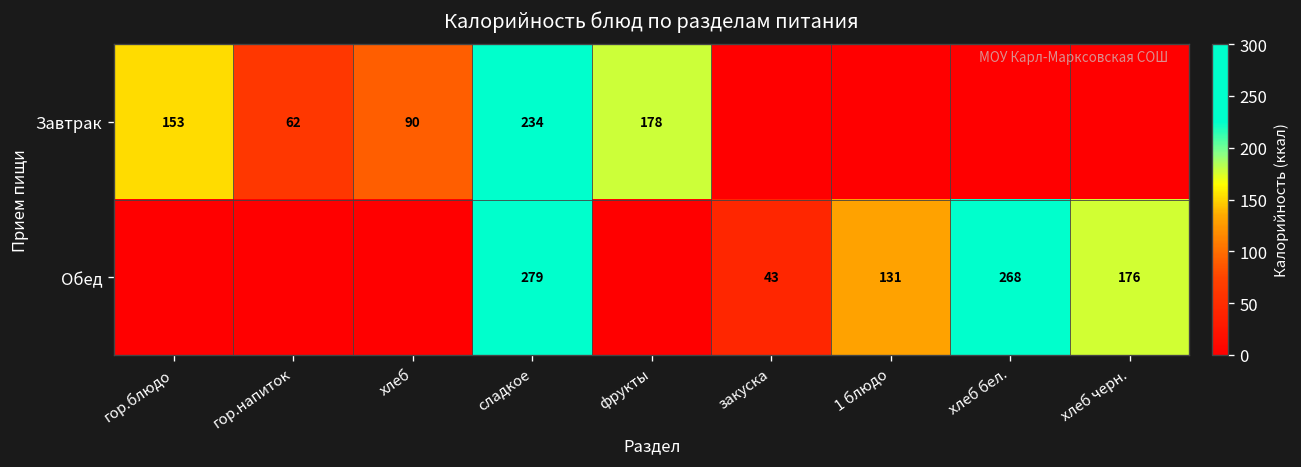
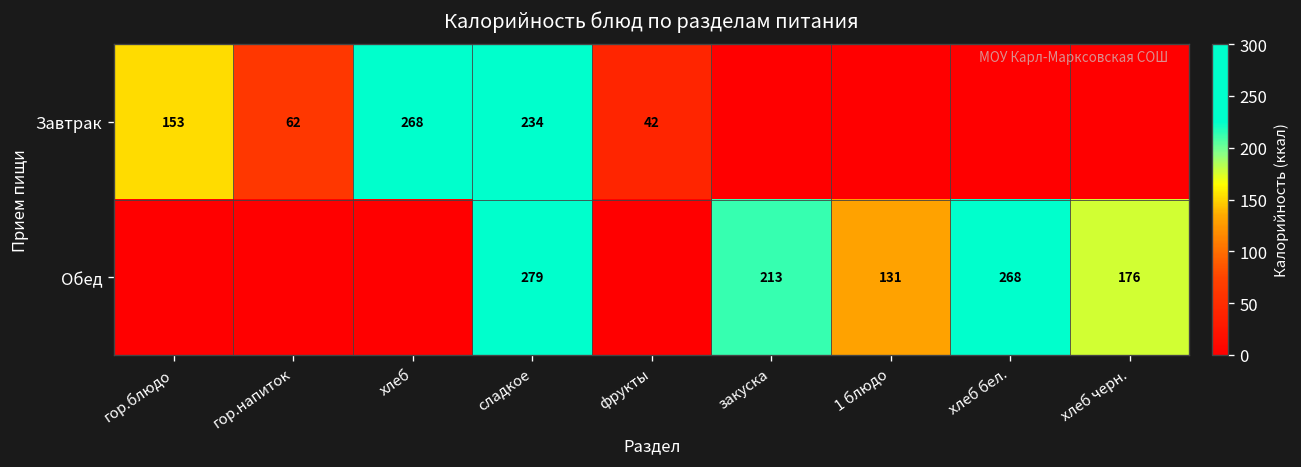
Завтрак, хлеб: 90 -> 268
Завтрак, фрукты: 178 -> 42
Обед, закуска: 43 -> 213
